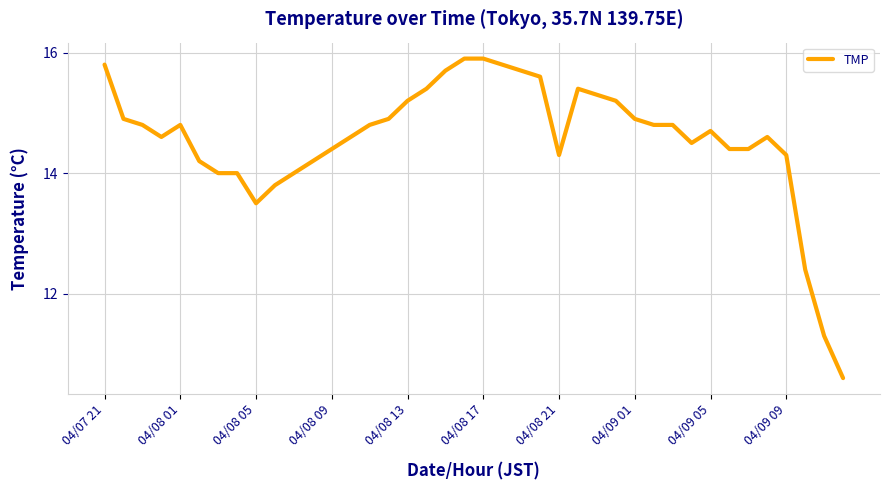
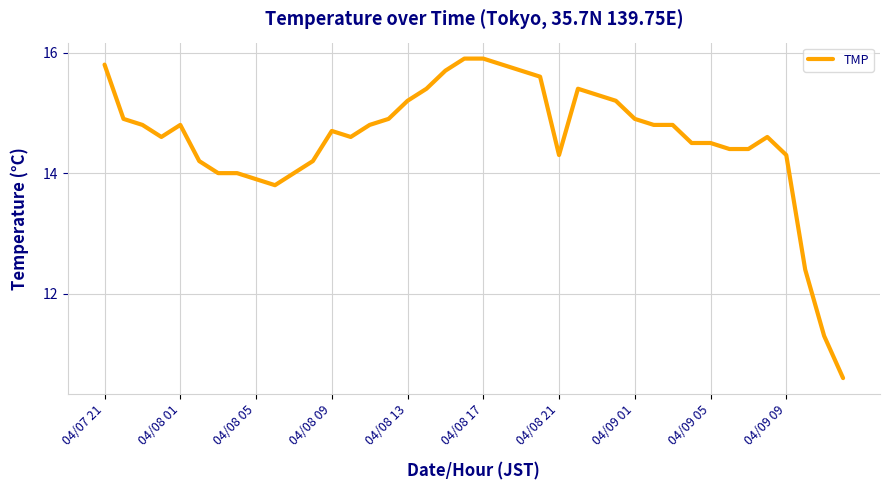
04/08 05: 13.5 -> 13.9
04/08 09: 14.4 -> 14.7
04/09 05: 14.7 -> 14.5
